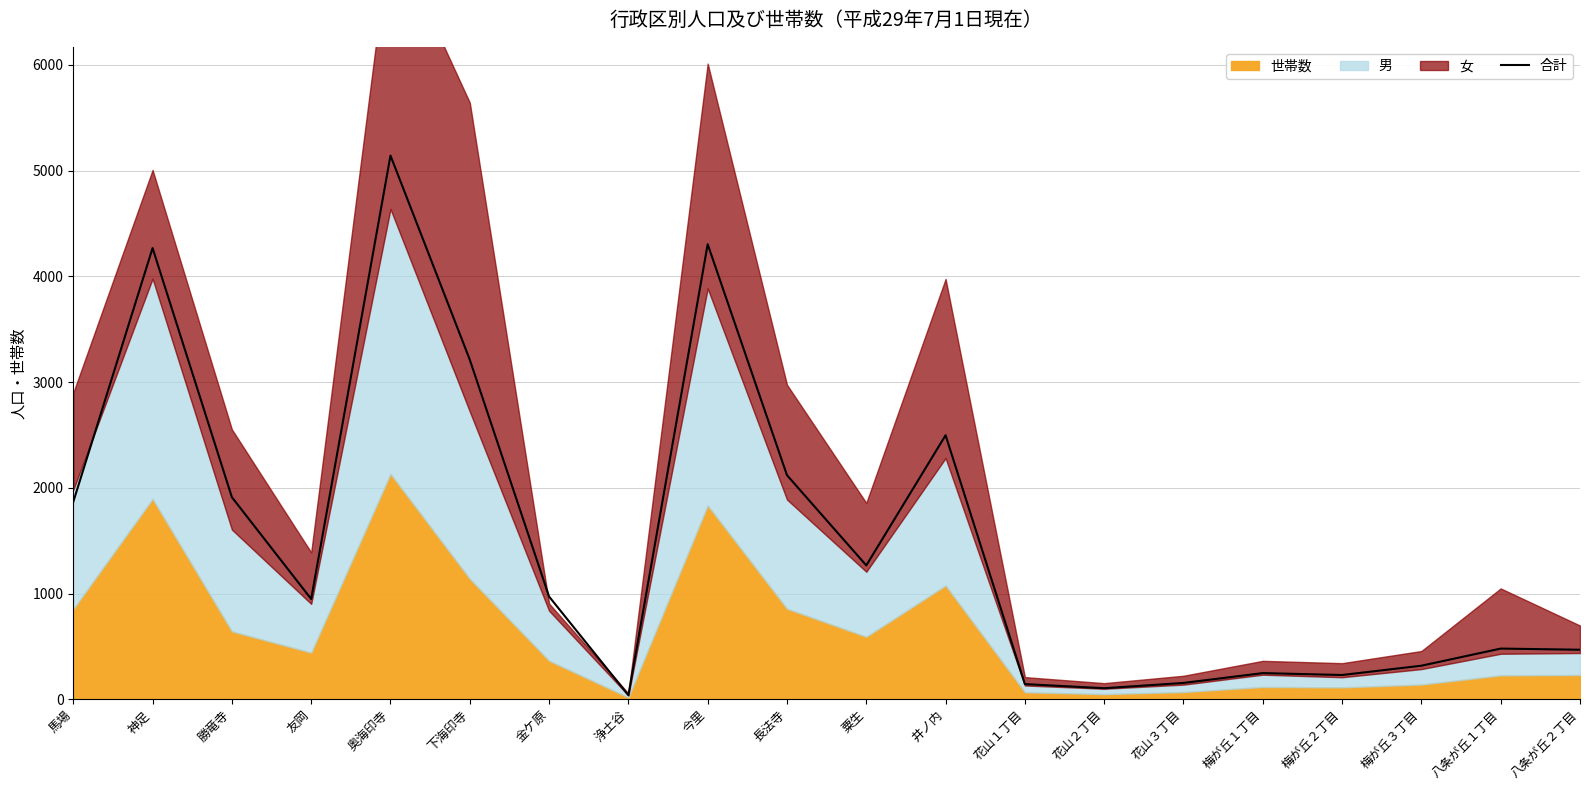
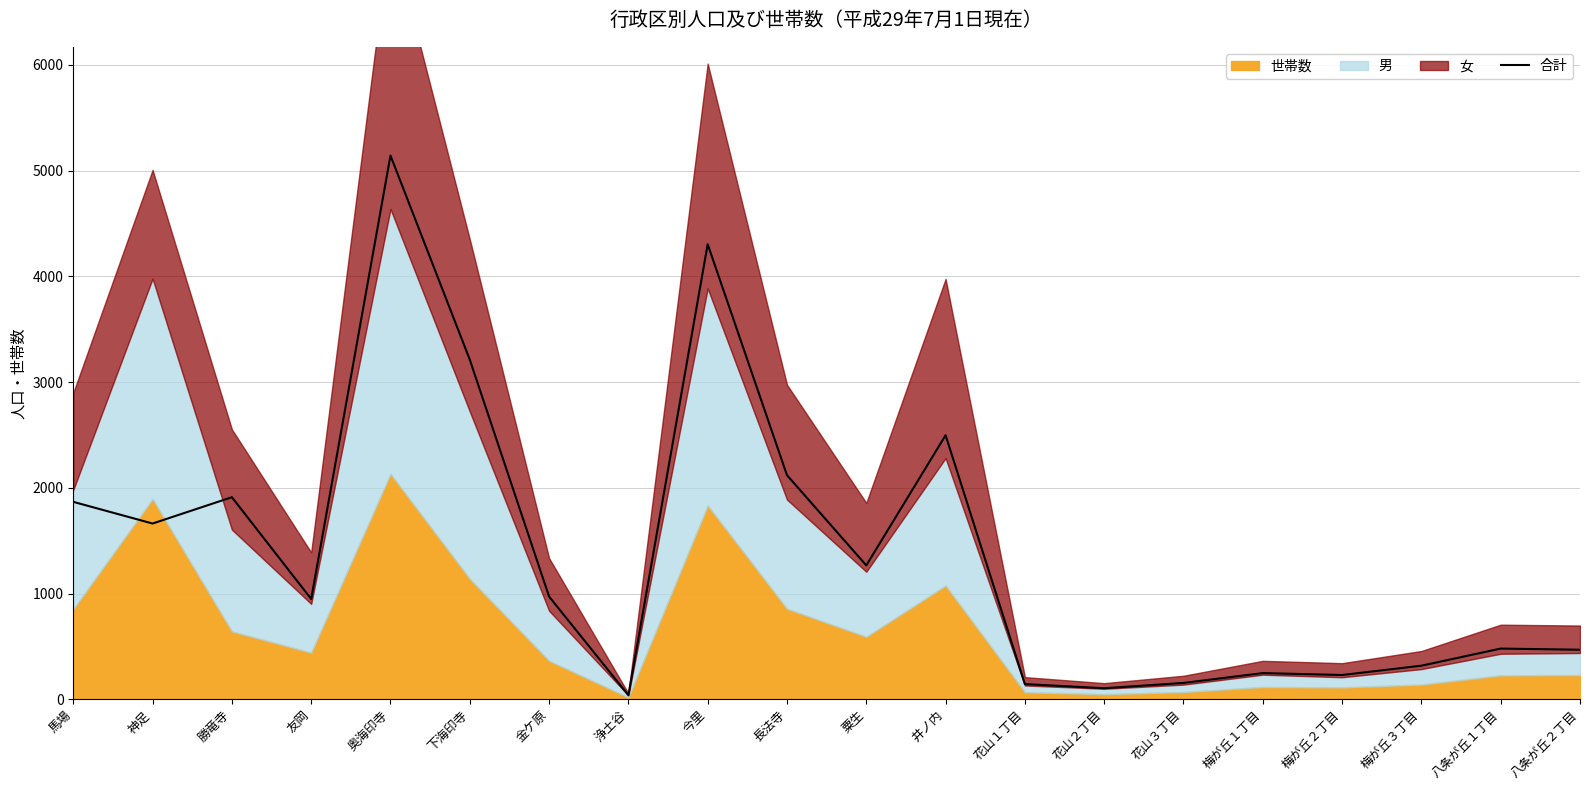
合計, 神足: 4270 -> 1660
女, 下海印寺: 2920 -> 1630
女, 金ケ原: 70 -> 500
女, 八条が丘１丁目: 620 -> 280
